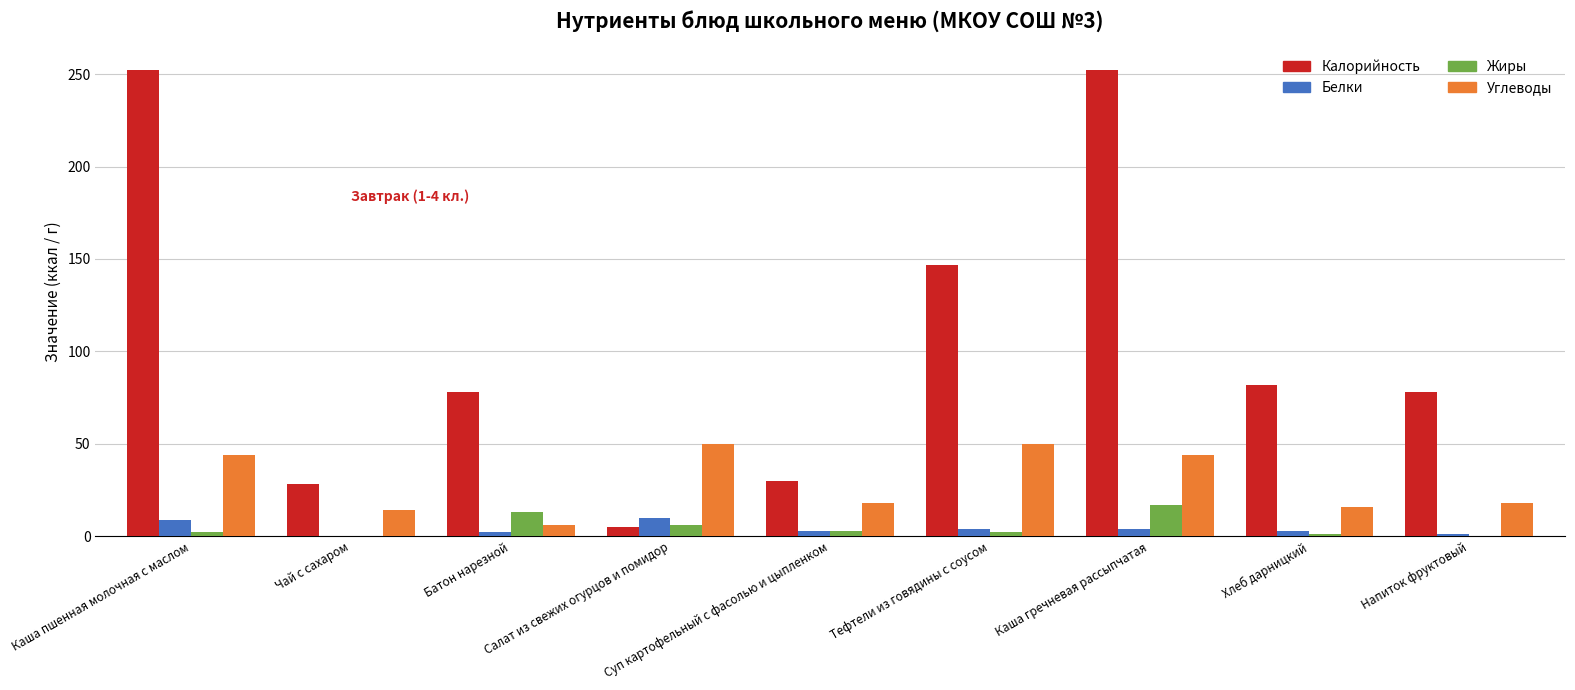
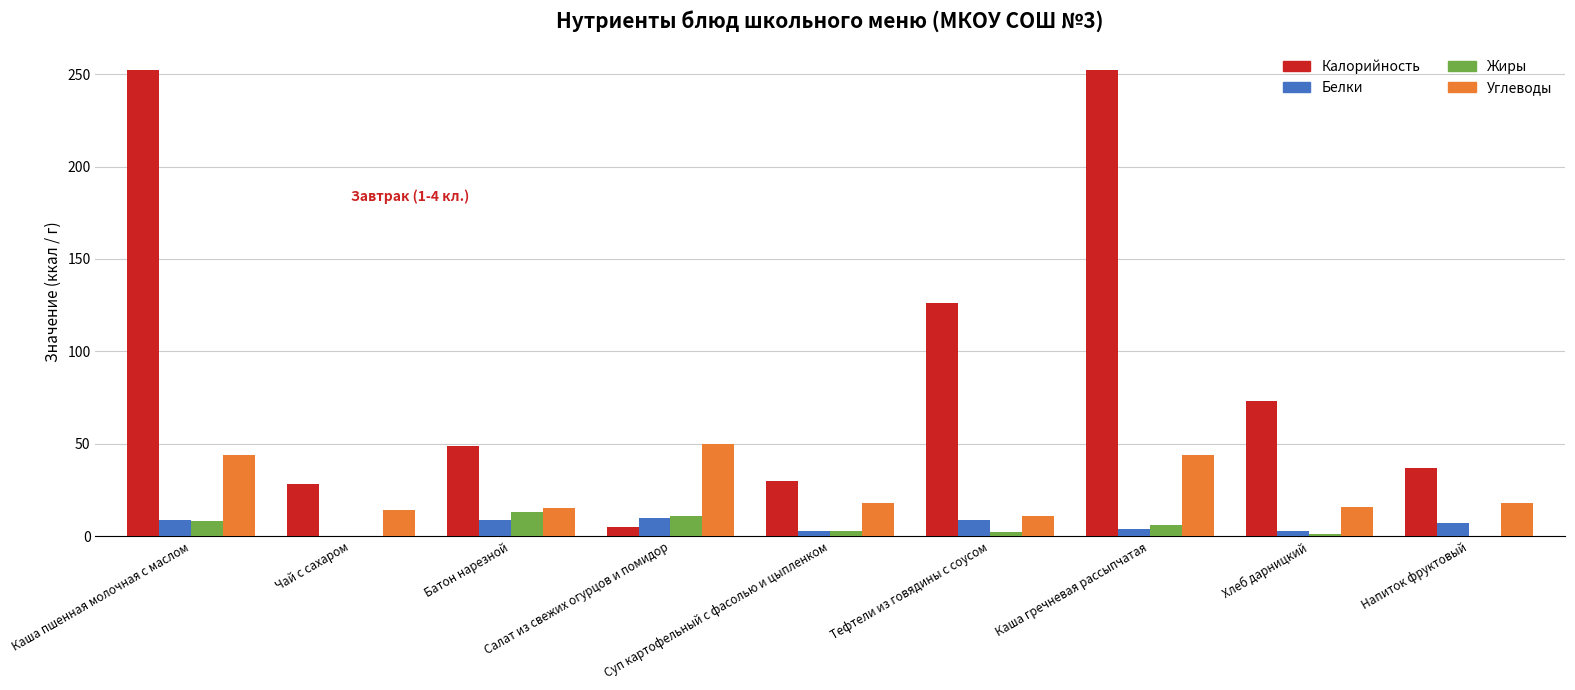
Жиры, Каша пшенная молочная с маслом: 2 -> 8
Калорийность, Батон нарезной: 78 -> 49
Белки, Батон нарезной: 2 -> 9
Углеводы, Батон нарезной: 6 -> 15
Жиры, Салат из свежих огурцов и помидор: 6 -> 11
Калорийность, Тефтели из говядины с соусом: 147 -> 126
Белки, Тефтели из говядины с соусом: 4 -> 9
Углеводы, Тефтели из говядины с соусом: 50 -> 11
Жиры, Каша гречневая рассыпчатая: 17 -> 6
Калорийность, Хлеб дарницкий: 82 -> 73
Калорийность, Напиток фруктовый: 78 -> 37
Белки, Напиток фруктовый: 1 -> 7
